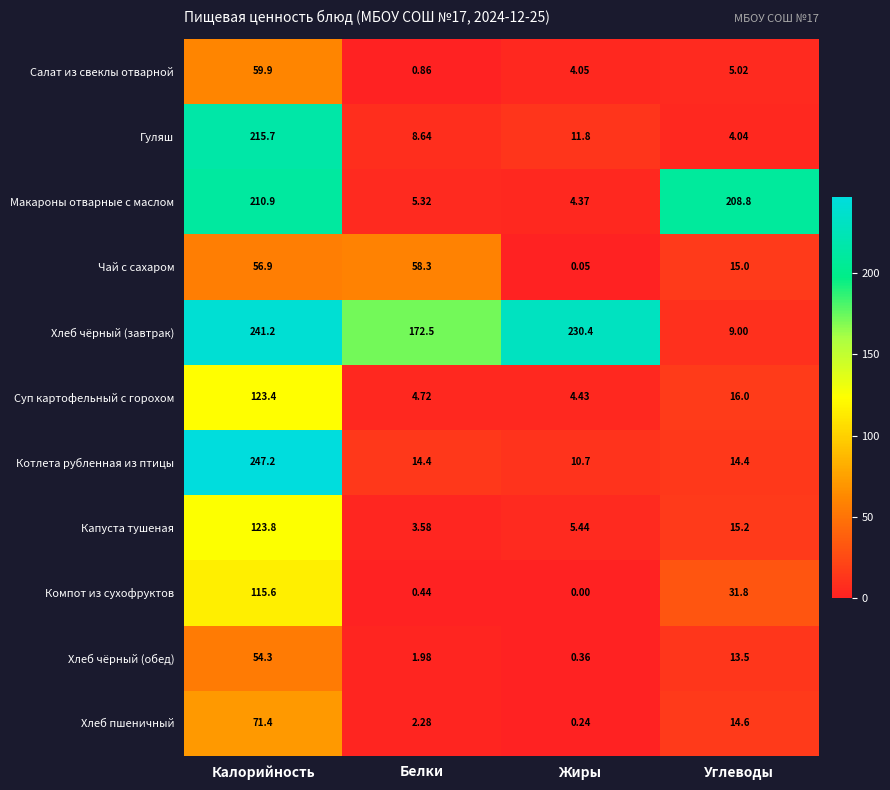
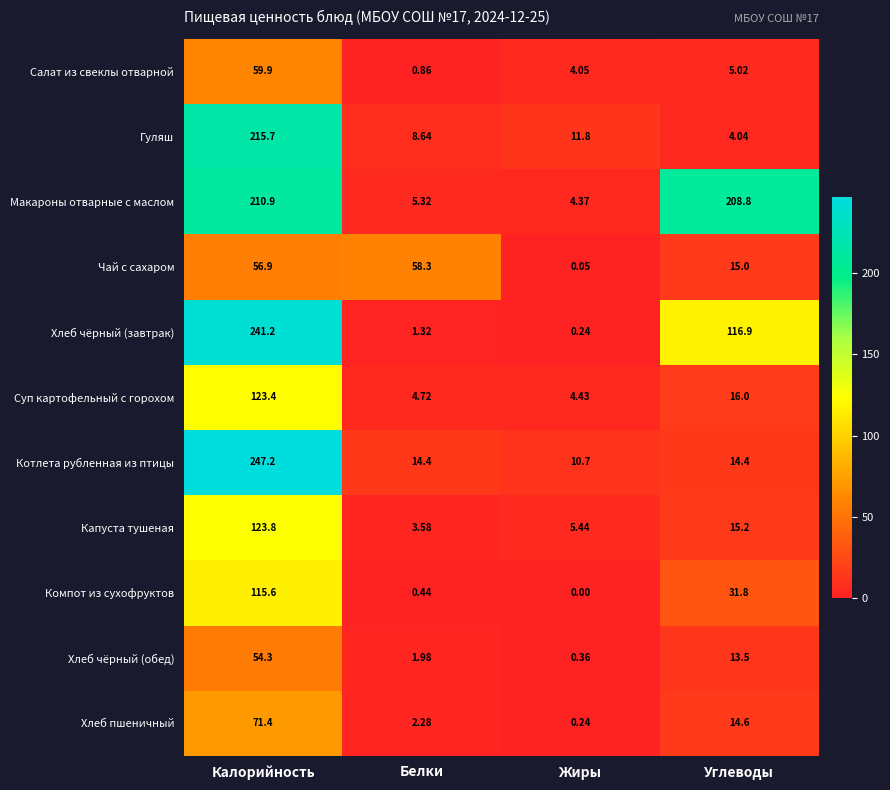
Хлеб чёрный (завтрак), Белки: 172.5 -> 1.32
Хлеб чёрный (завтрак), Жиры: 230.4 -> 0.24
Хлеб чёрный (завтрак), Углеводы: 9.00 -> 116.9
